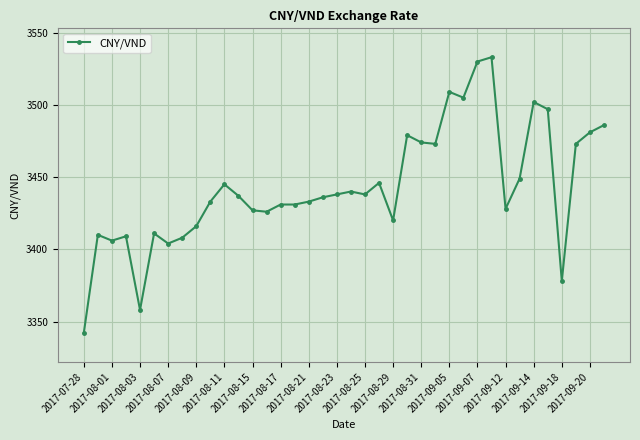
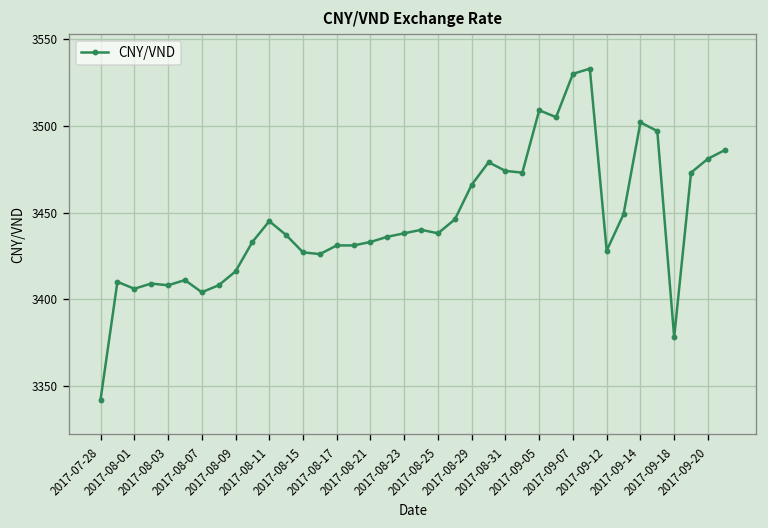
2017-08-03: 3358 -> 3408
2017-08-29: 3420 -> 3466
